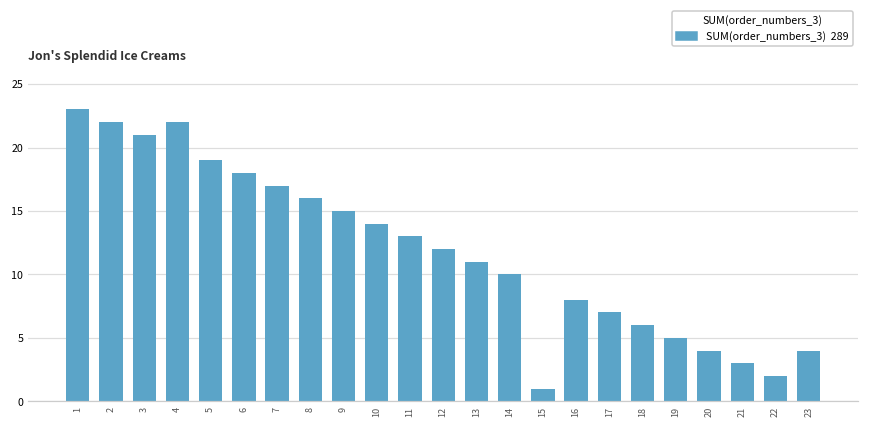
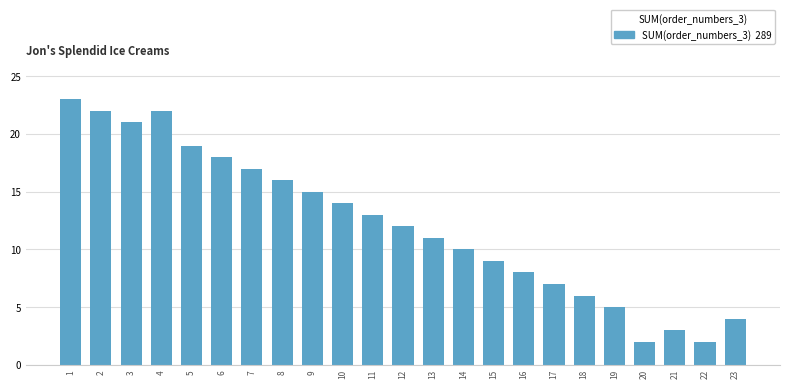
15: 1 -> 9
20: 4 -> 2
